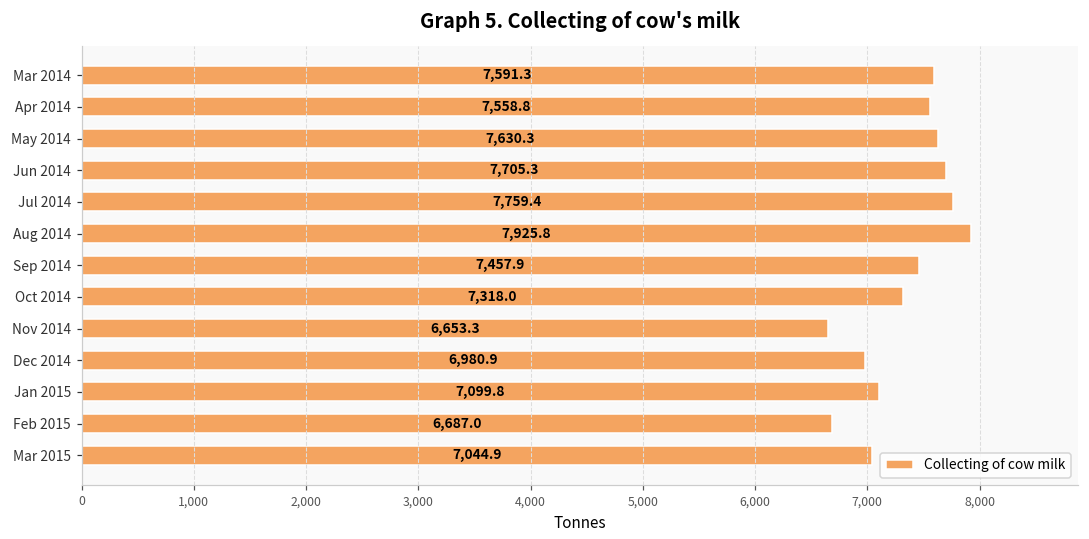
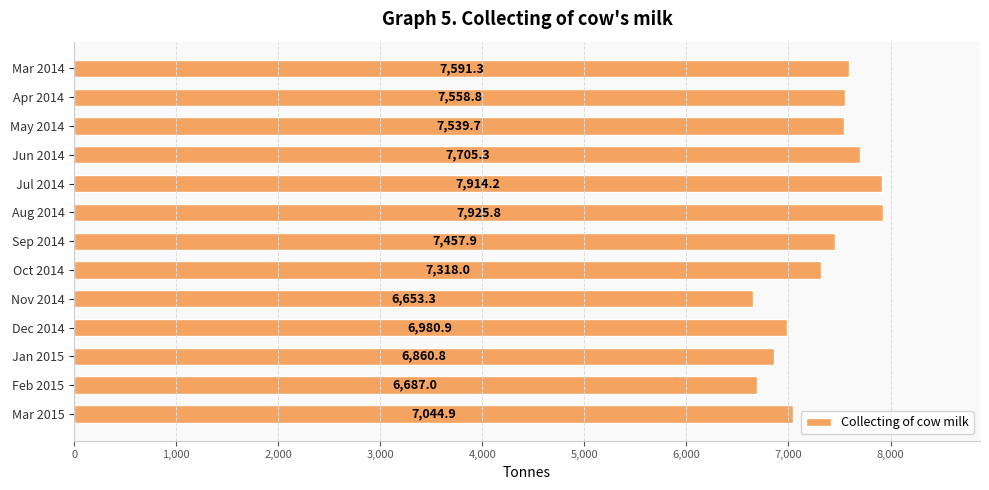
May 2014: 7,630.3 -> 7,539.7
Jul 2014: 7,759.4 -> 7,914.2
Jan 2015: 7,099.8 -> 6,860.8
